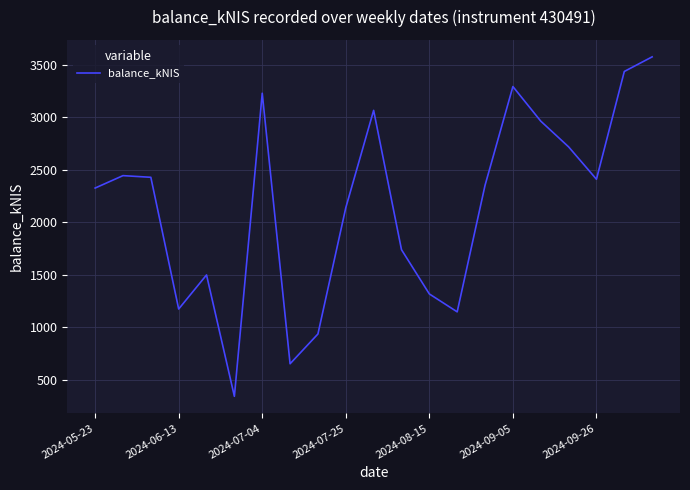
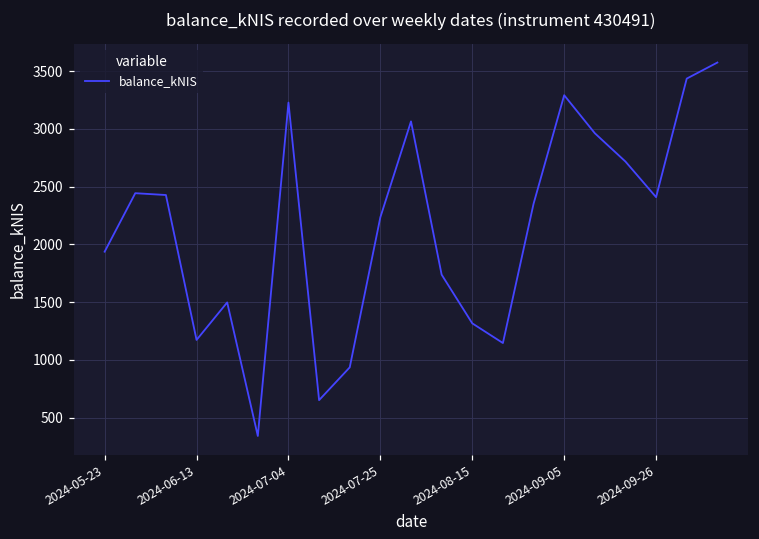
2024-05-23: 2320 -> 1940
2024-07-25: 2140 -> 2230
